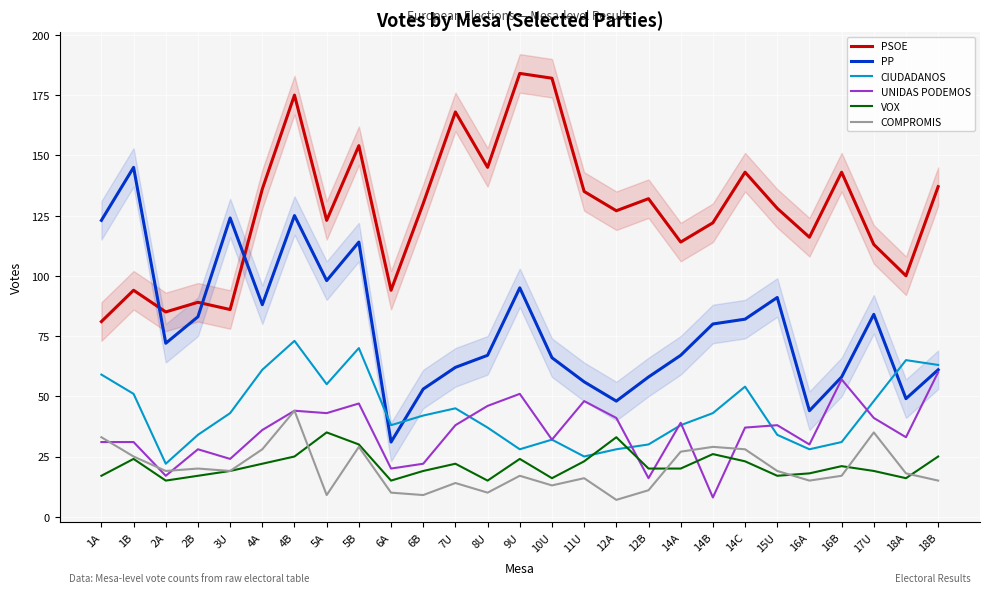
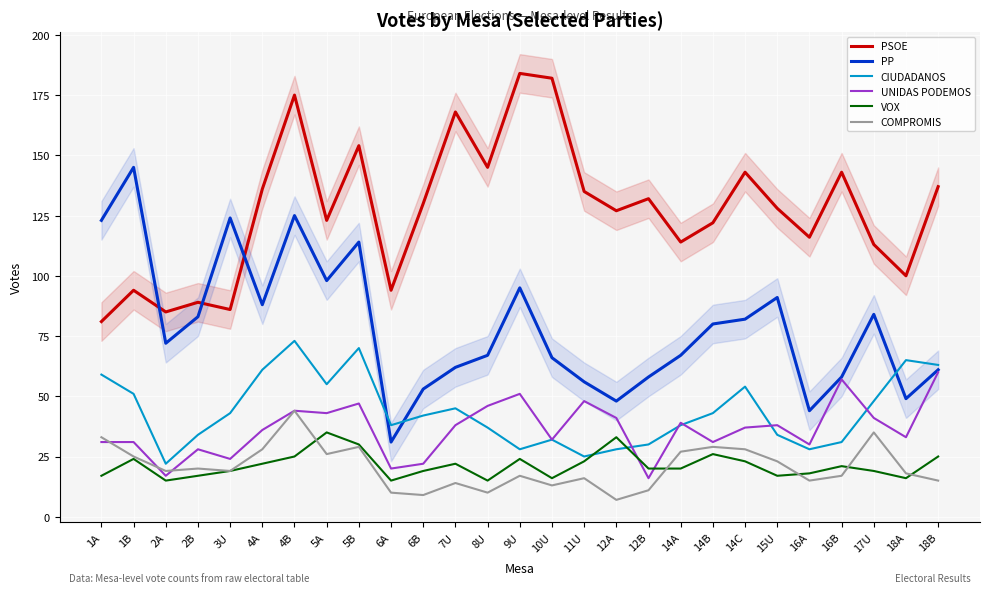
COMPROMIS, 5A: 9 -> 26
UNIDAS PODEMOS, 14B: 8 -> 31
COMPROMIS, 15U: 19 -> 23
